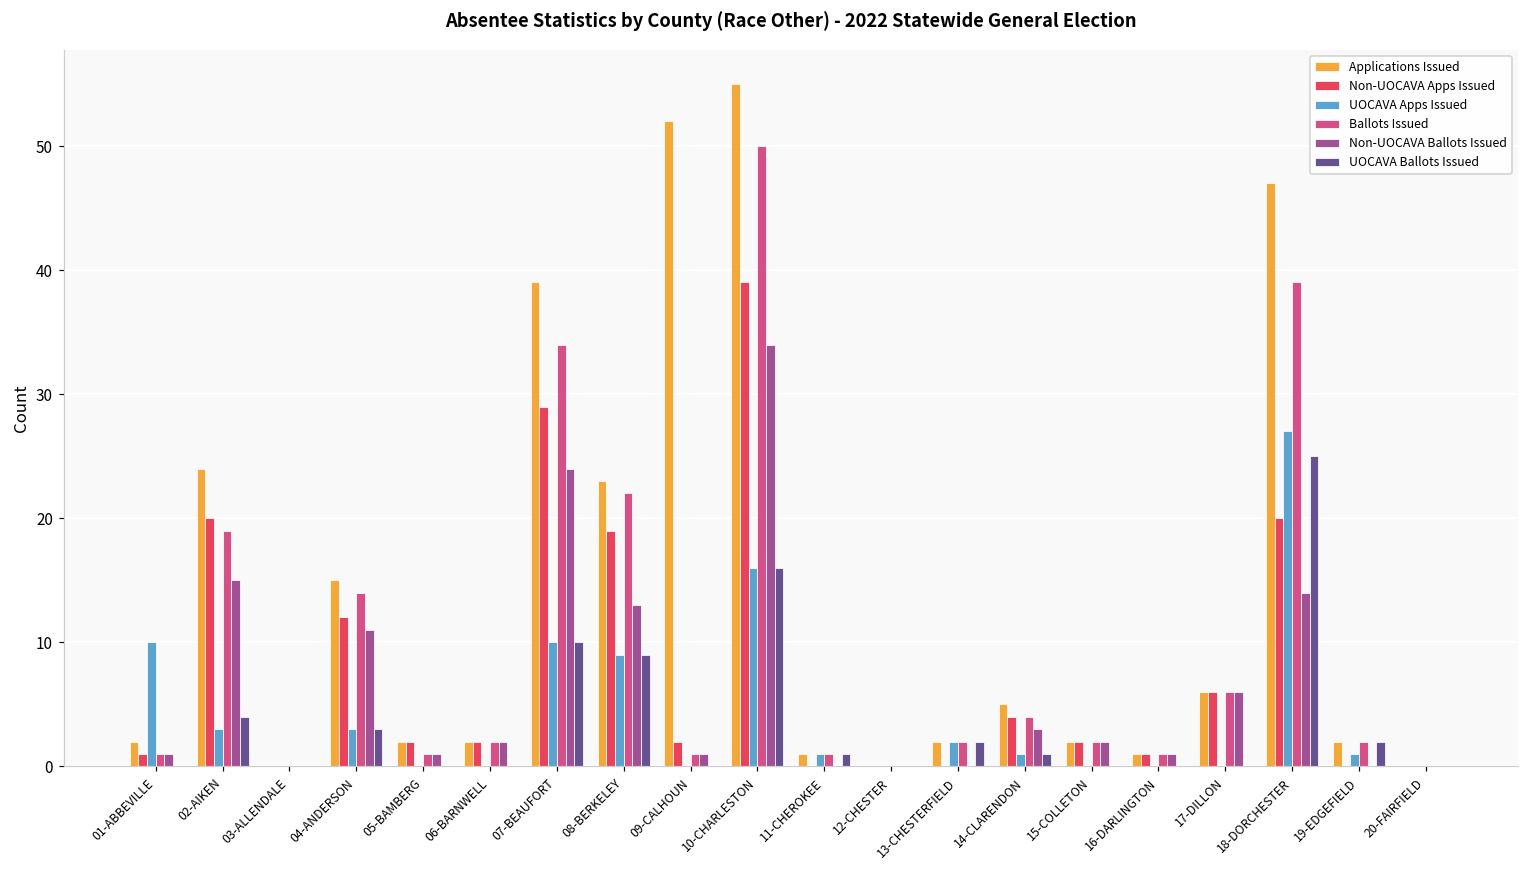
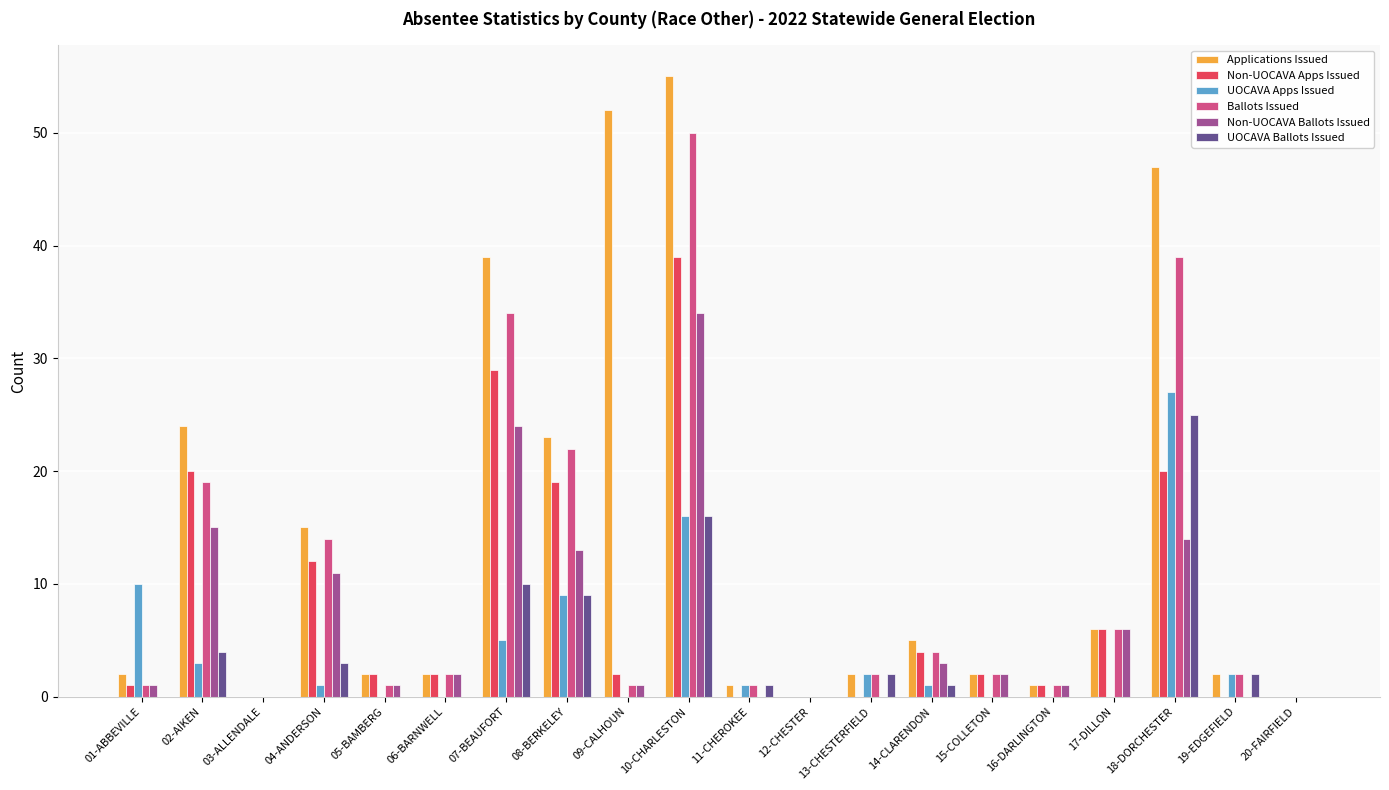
UOCAVA Apps Issued, 04-ANDERSON: 3 -> 1
UOCAVA Apps Issued, 07-BEAUFORT: 10 -> 5
UOCAVA Apps Issued, 19-EDGEFIELD: 1 -> 2
